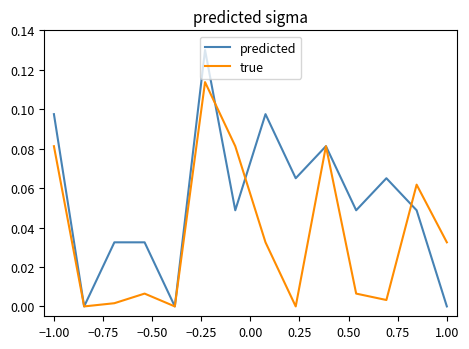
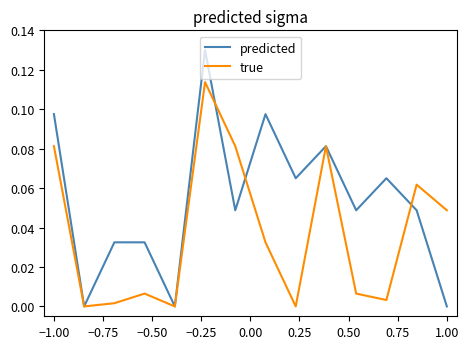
true, 1.00: 0.033 -> 0.049
